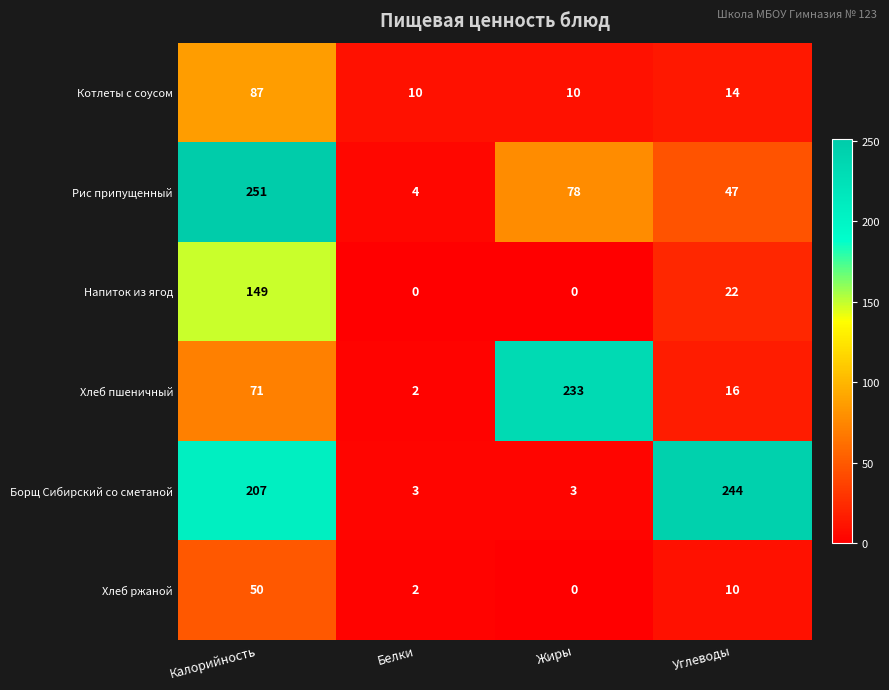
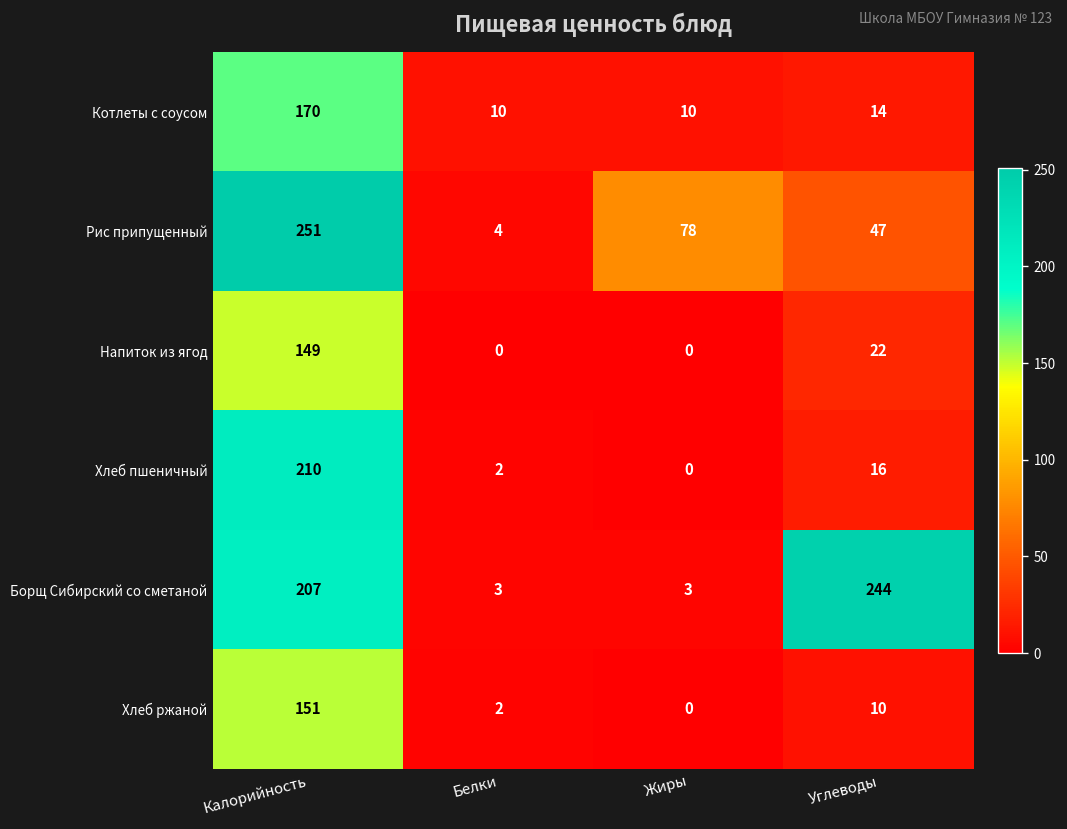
Котлеты с соусом, Калорийность: 87 -> 170
Хлеб пшеничный, Калорийность: 71 -> 210
Хлеб пшеничный, Жиры: 233 -> 0
Хлеб ржаной, Калорийность: 50 -> 151
